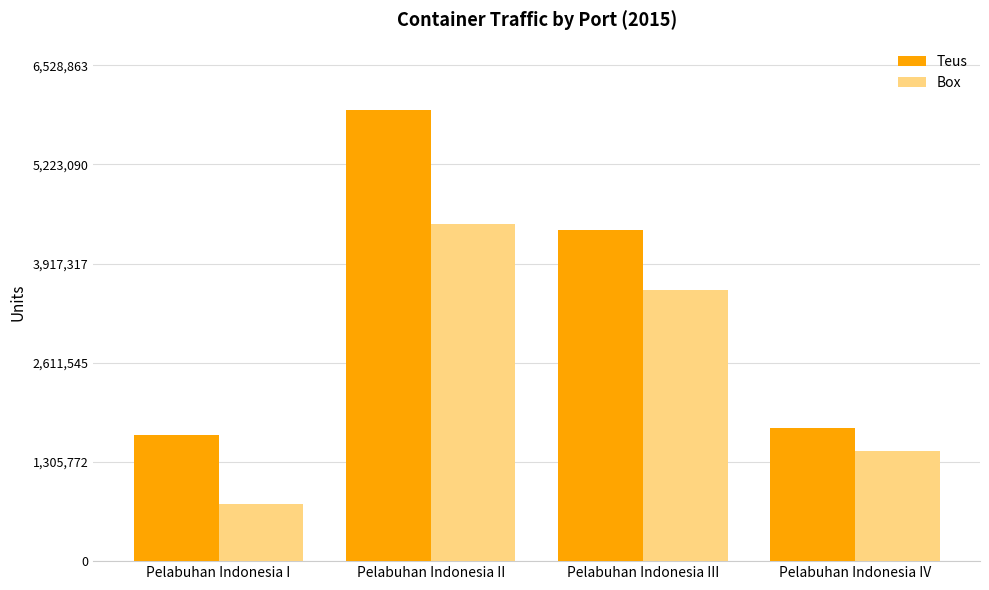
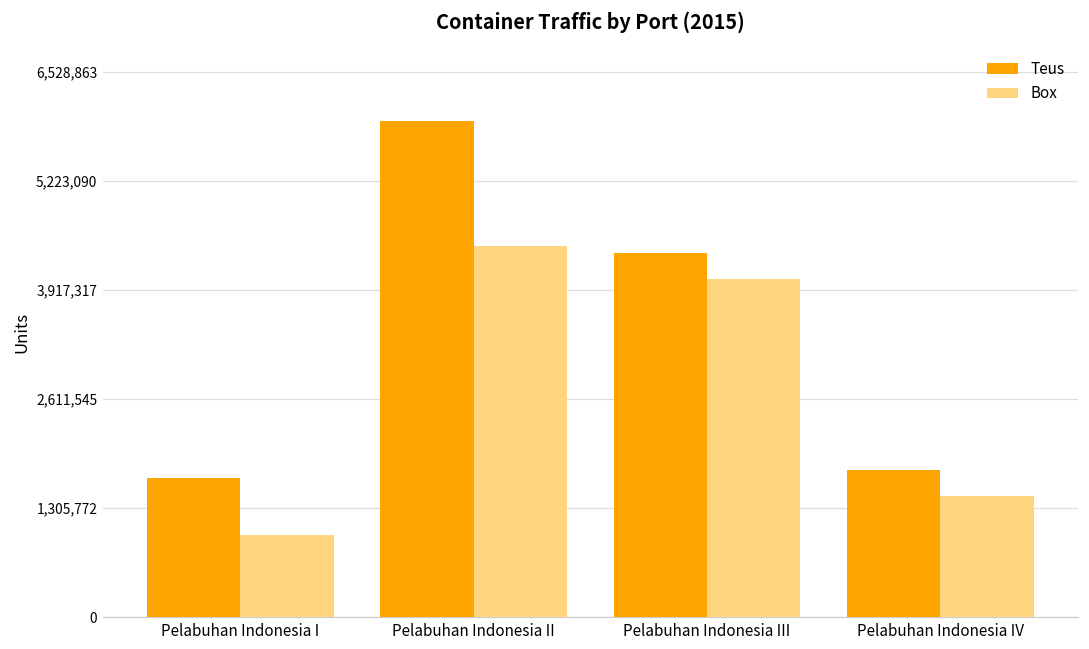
Box, Pelabuhan Indonesia I: 800,000 -> 1,000,000
Box, Pelabuhan Indonesia III: 3,600,000 -> 4,000,000
